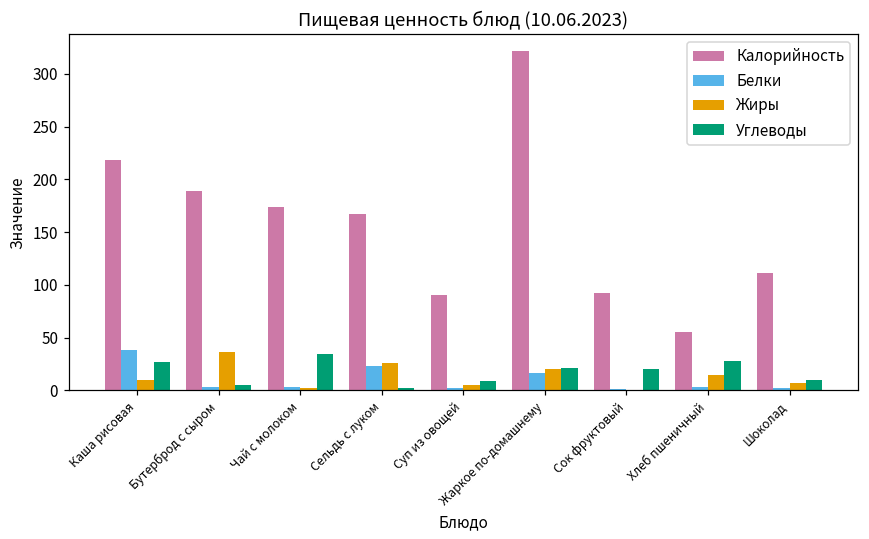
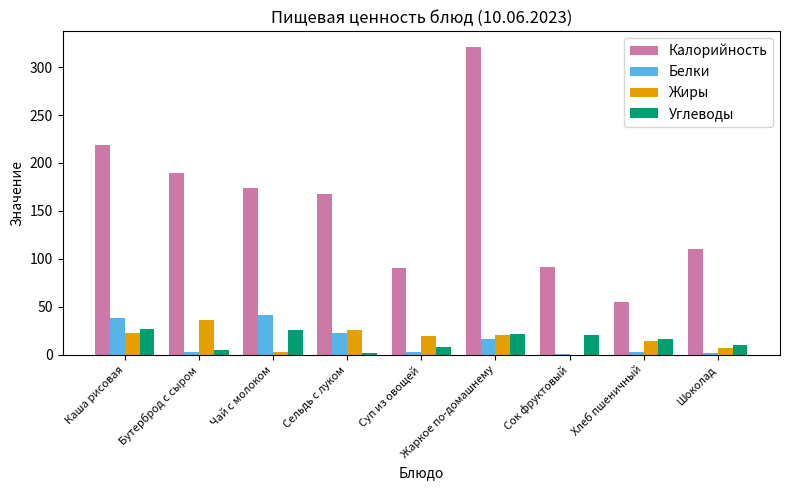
Жиры, Каша рисовая: 10 -> 20
Белки, Чай с молоком: 0 -> 40
Углеводы, Чай с молоком: 35 -> 26
Жиры, Суп из овощей: 10 -> 20
Углеводы, Хлеб пшеничный: 30 -> 20
